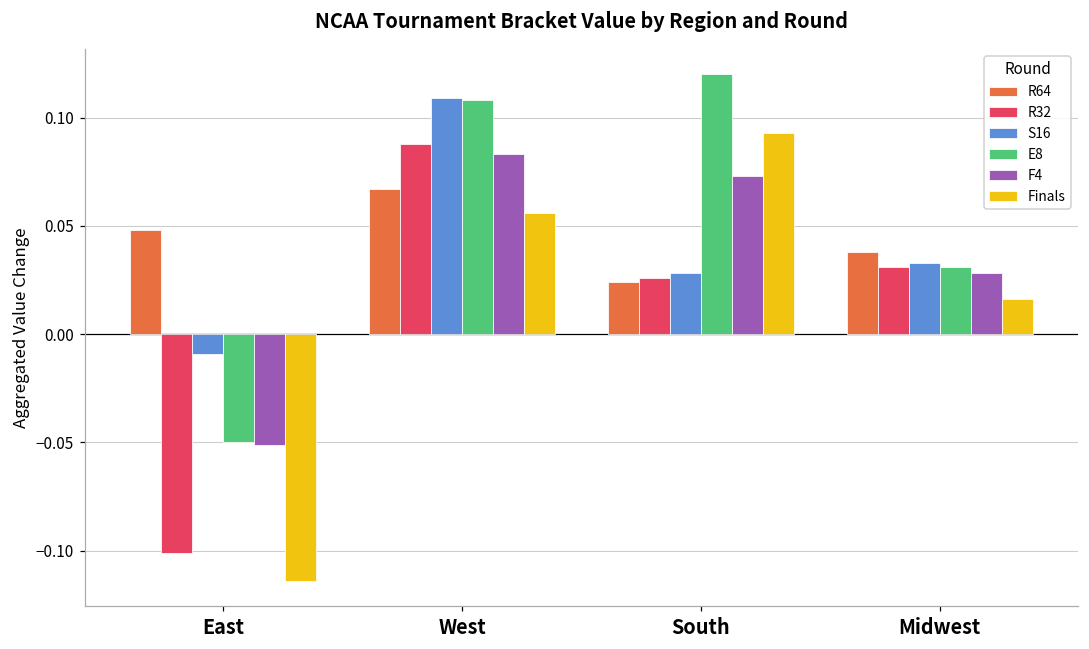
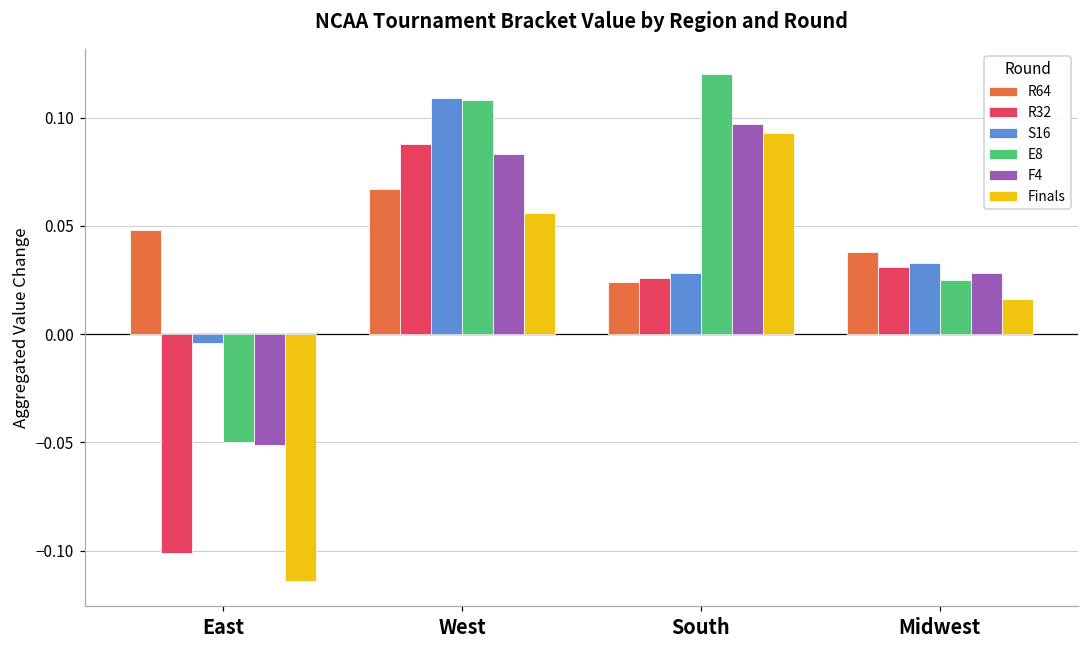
S16, East: -0.009 -> -0.004
F4, South: 0.073 -> 0.097
E8, Midwest: 0.031 -> 0.025
